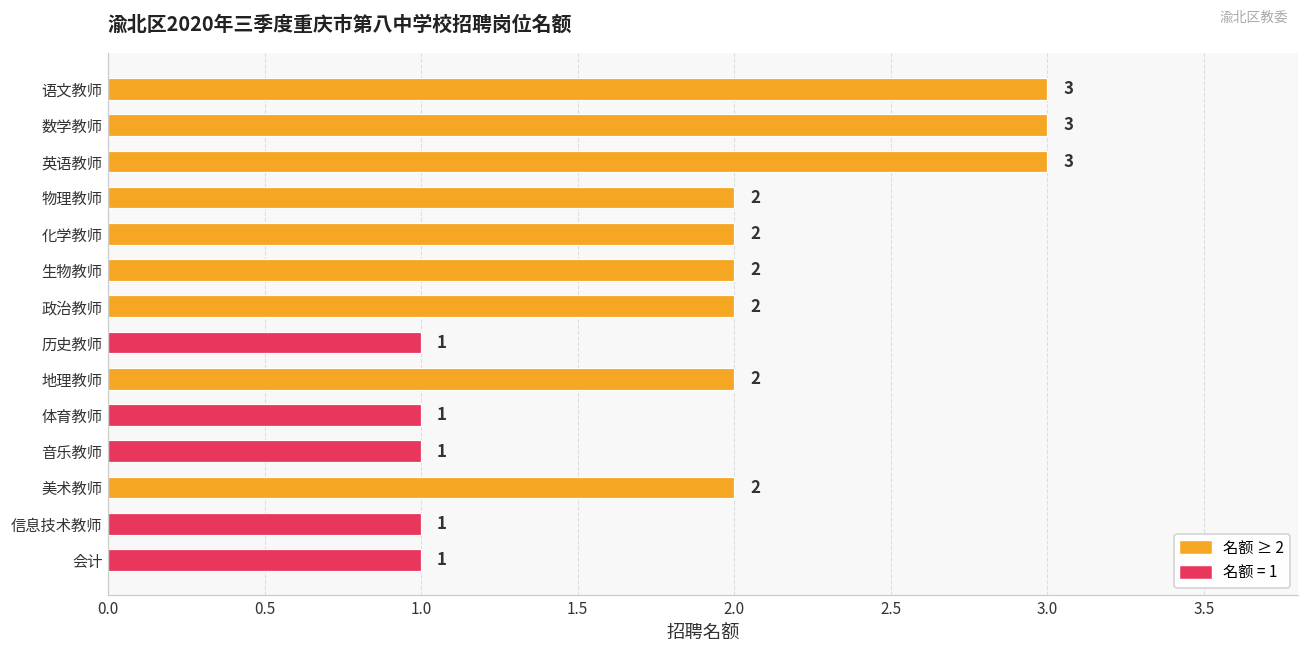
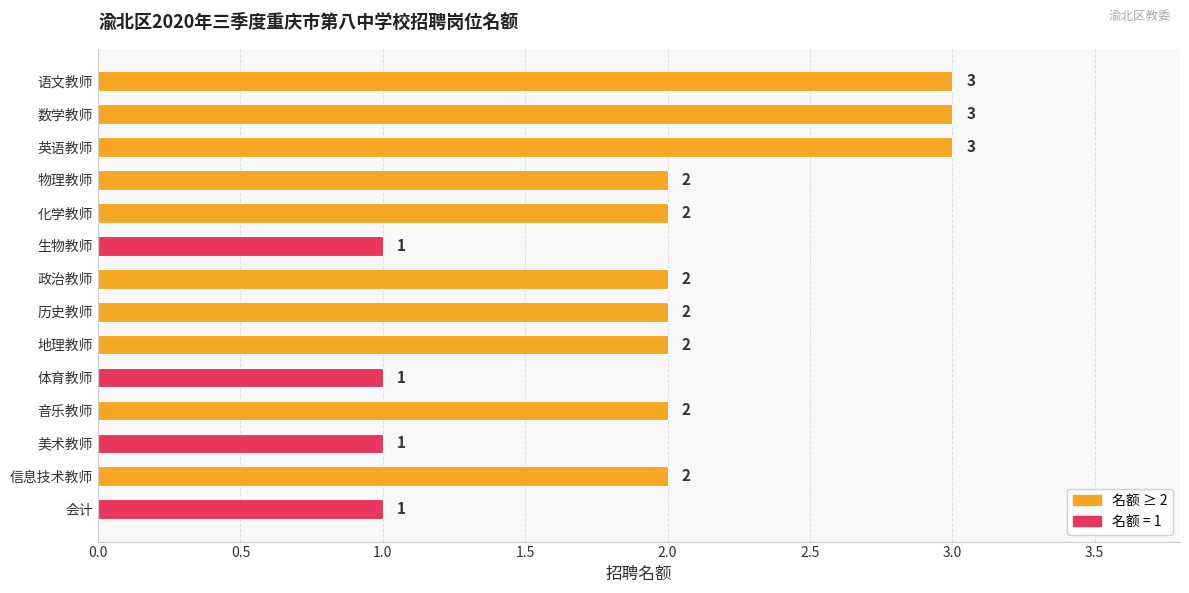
生物教师: 2 -> 1
历史教师: 1 -> 2
音乐教师: 1 -> 2
美术教师: 2 -> 1
信息技术教师: 1 -> 2
